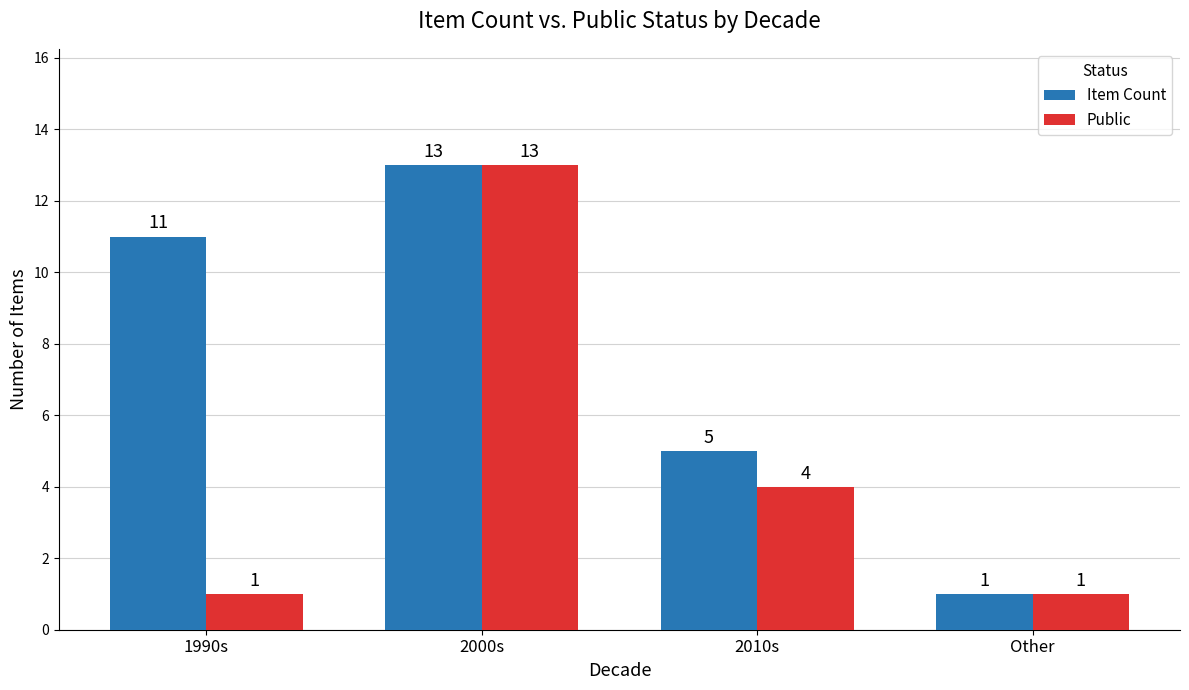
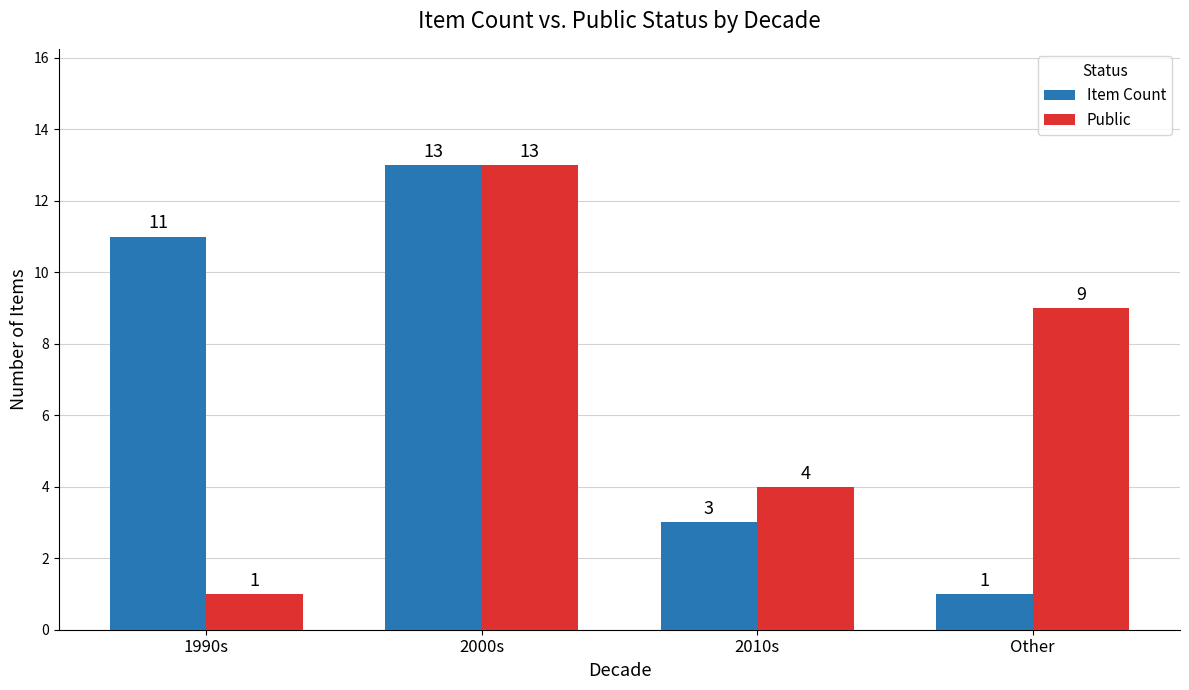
Item Count, 2010s: 5 -> 3
Public, Other: 1 -> 9
